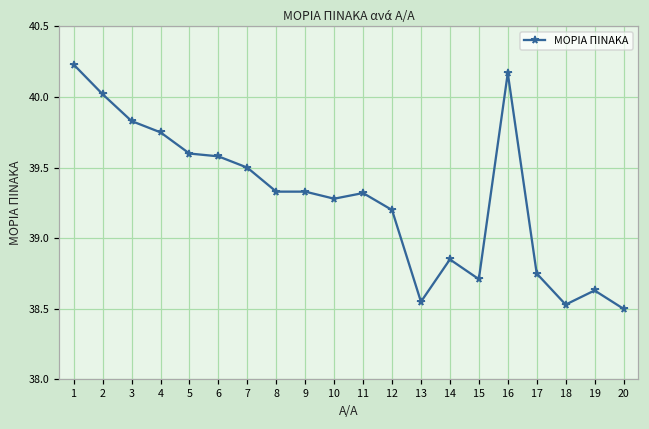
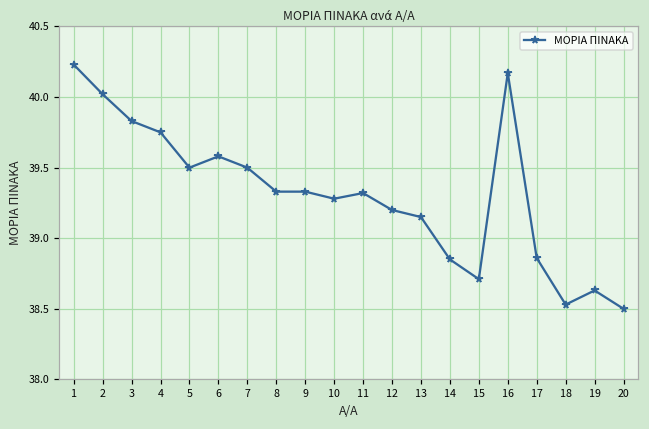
5: 39.6 -> 39.5
13: 38.55 -> 39.15
17: 38.75 -> 38.86
